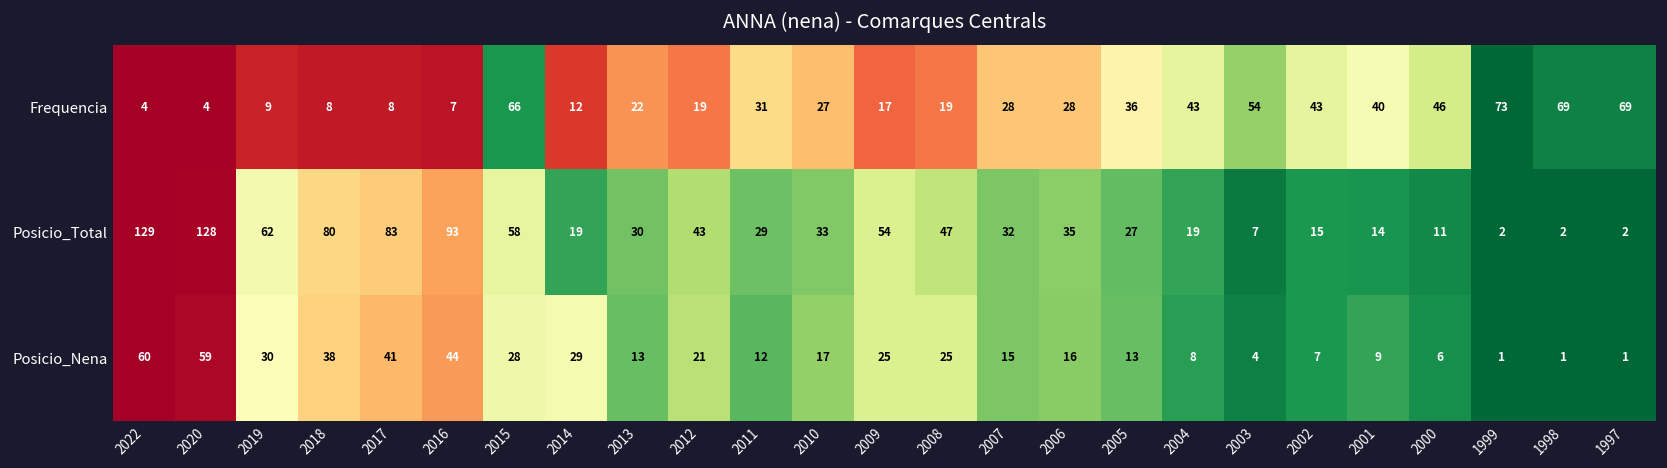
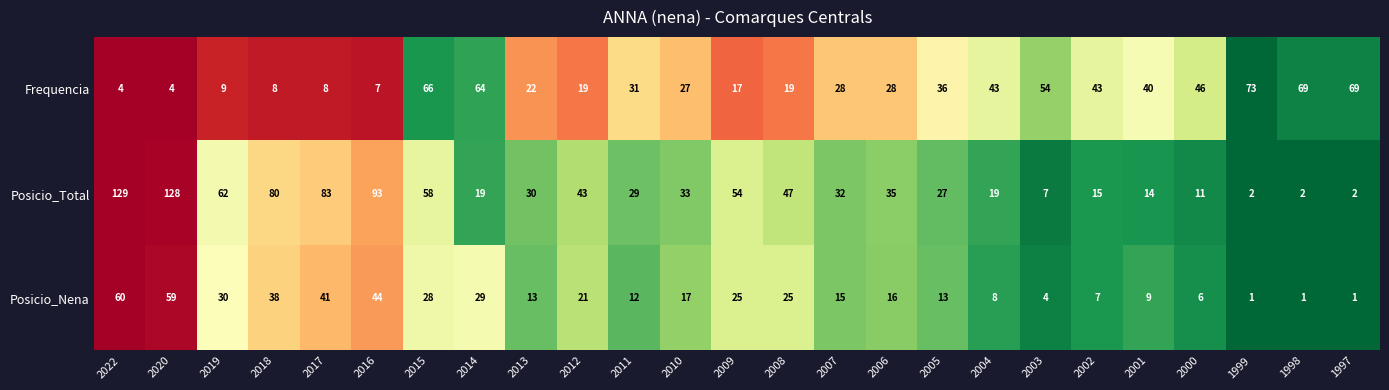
Frequencia, 2014: 12 -> 64
